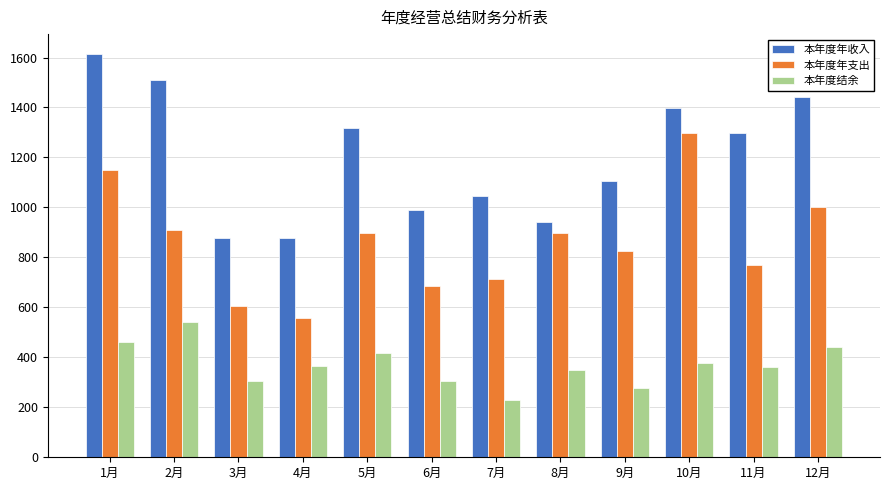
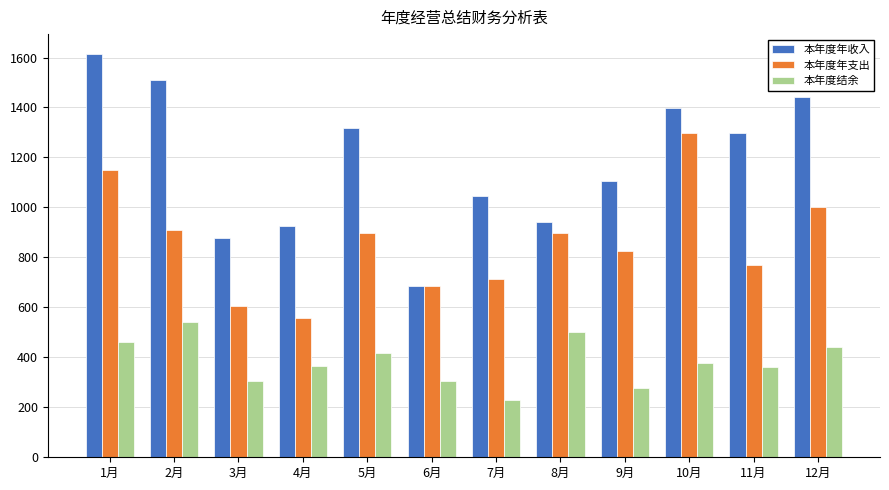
本年度年收入, 4月: 880 -> 920
本年度年收入, 6月: 990 -> 690
本年度结余, 8月: 350 -> 500
